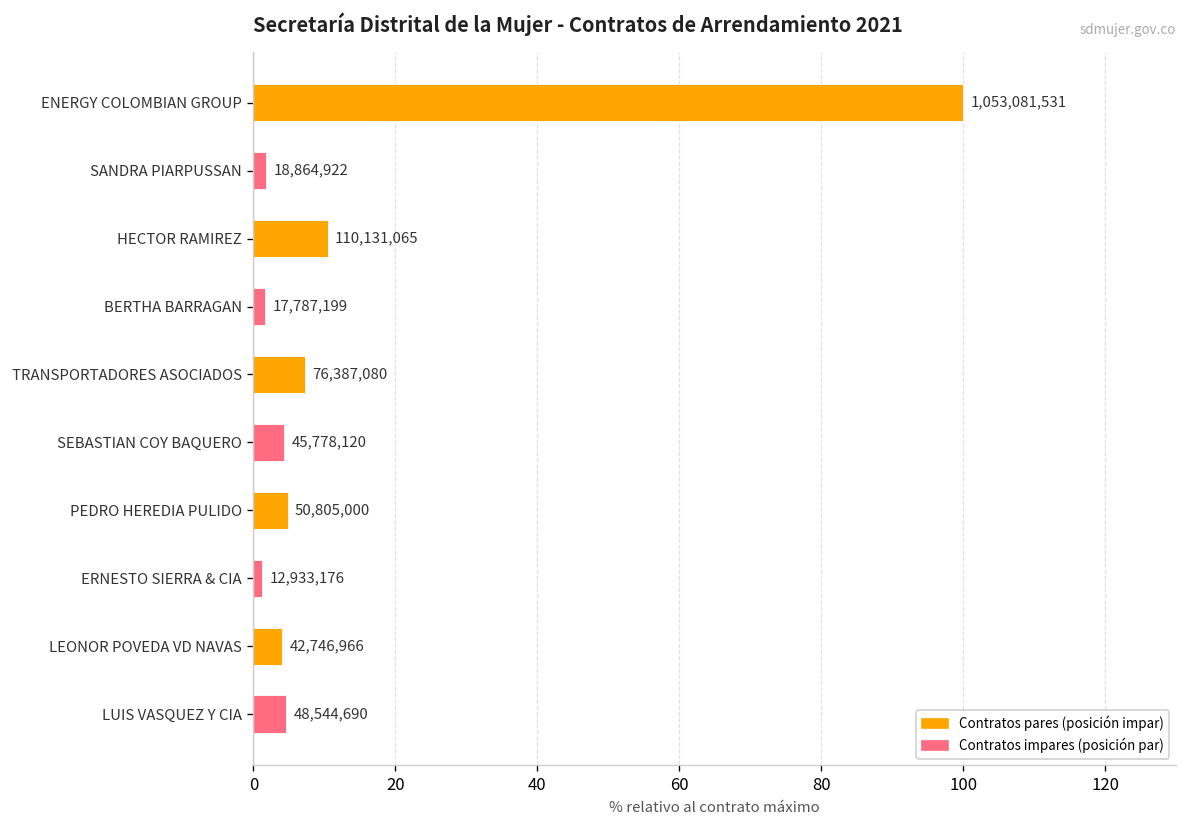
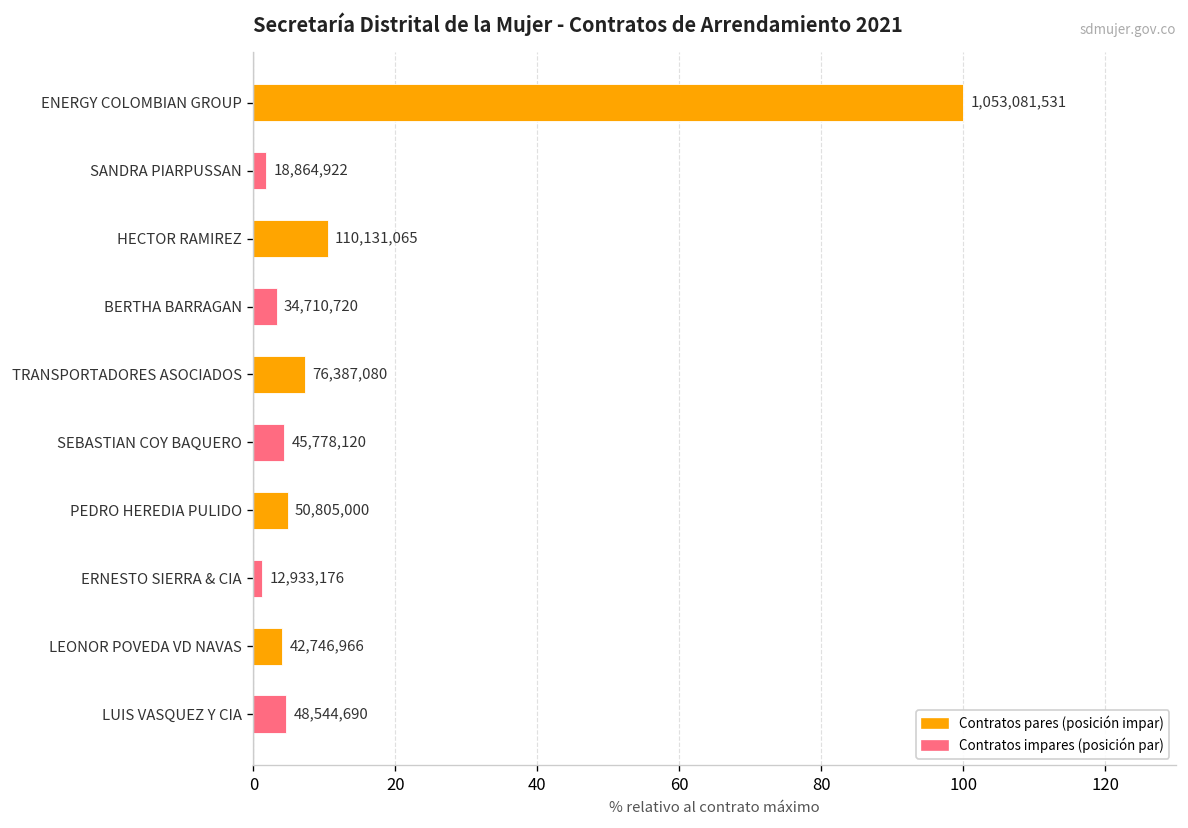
BERTHA BARRAGAN: 17,787,199 -> 34,710,720
